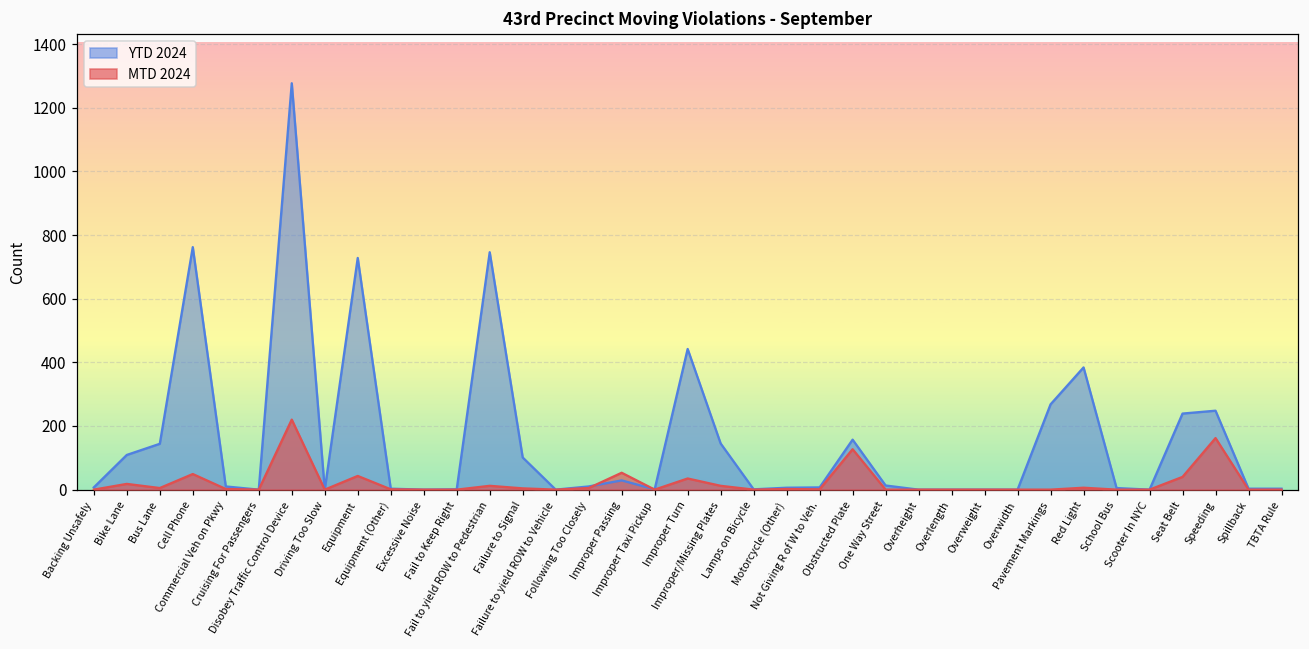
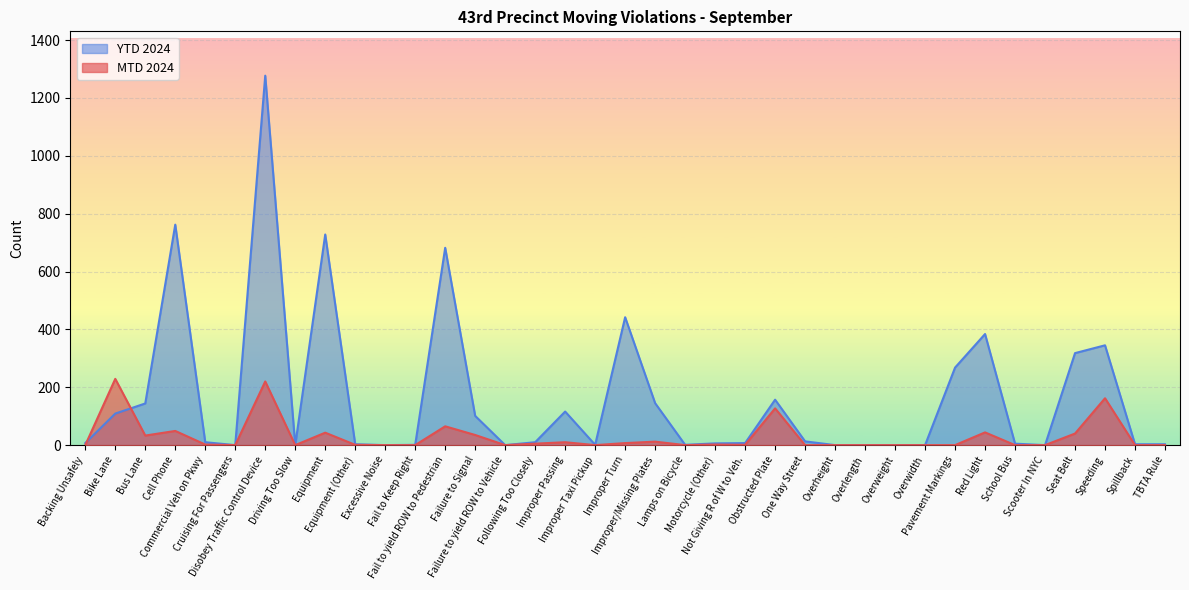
MTD 2024, Bike Lane: 20 -> 230
MTD 2024, Bus Lane: 10 -> 30
YTD 2024, Fail to yield ROW to Pedestrian: 750 -> 680
MTD 2024, Fail to yield ROW to Pedestrian: 10 -> 70
MTD 2024, Failure to Signal: 0 -> 40
YTD 2024, Improper Passing: 30 -> 120
MTD 2024, Improper Passing: 50 -> 10
MTD 2024, Improper Turn: 40 -> 10
MTD 2024, Red Light: 10 -> 40
YTD 2024, Seat Belt: 240 -> 320
YTD 2024, Speeding: 250 -> 350
